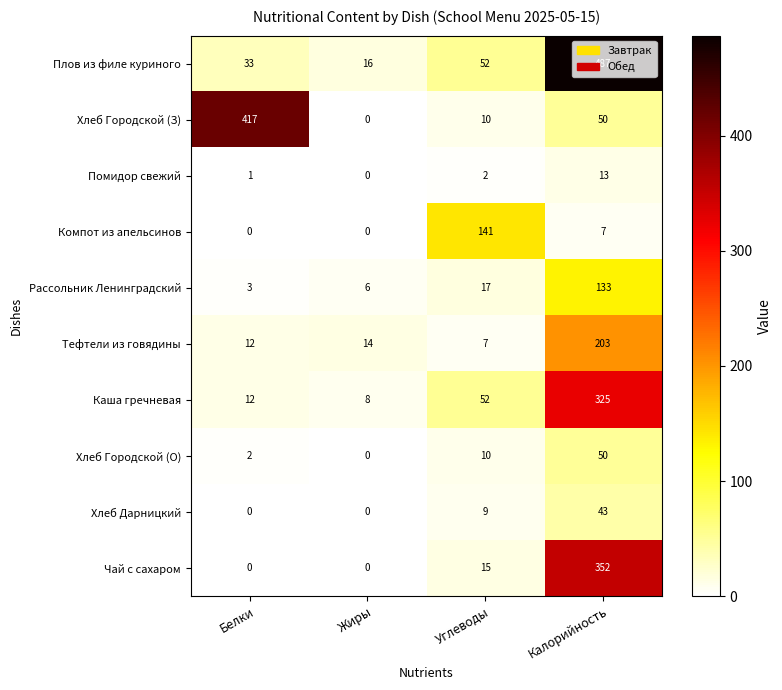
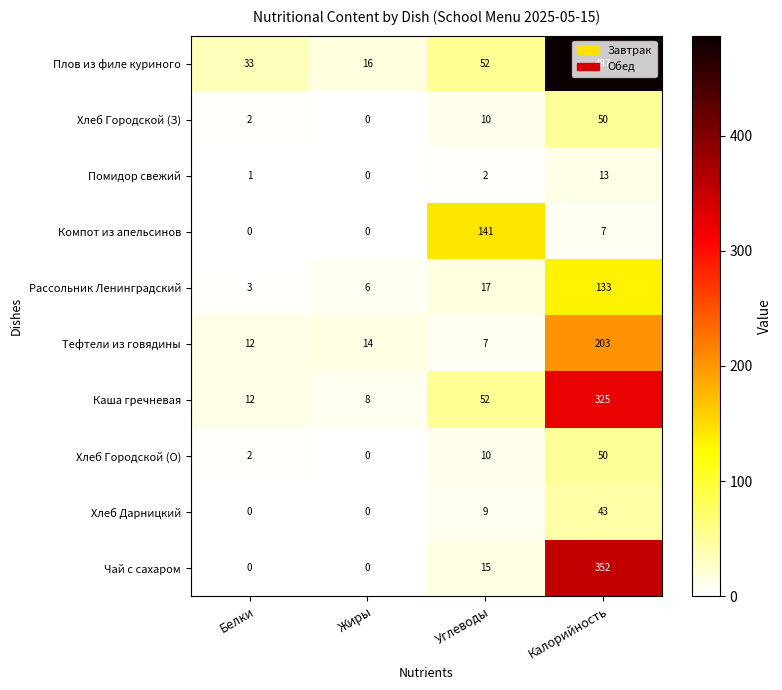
Хлеб Городской (З), Белки: 417 -> 2
